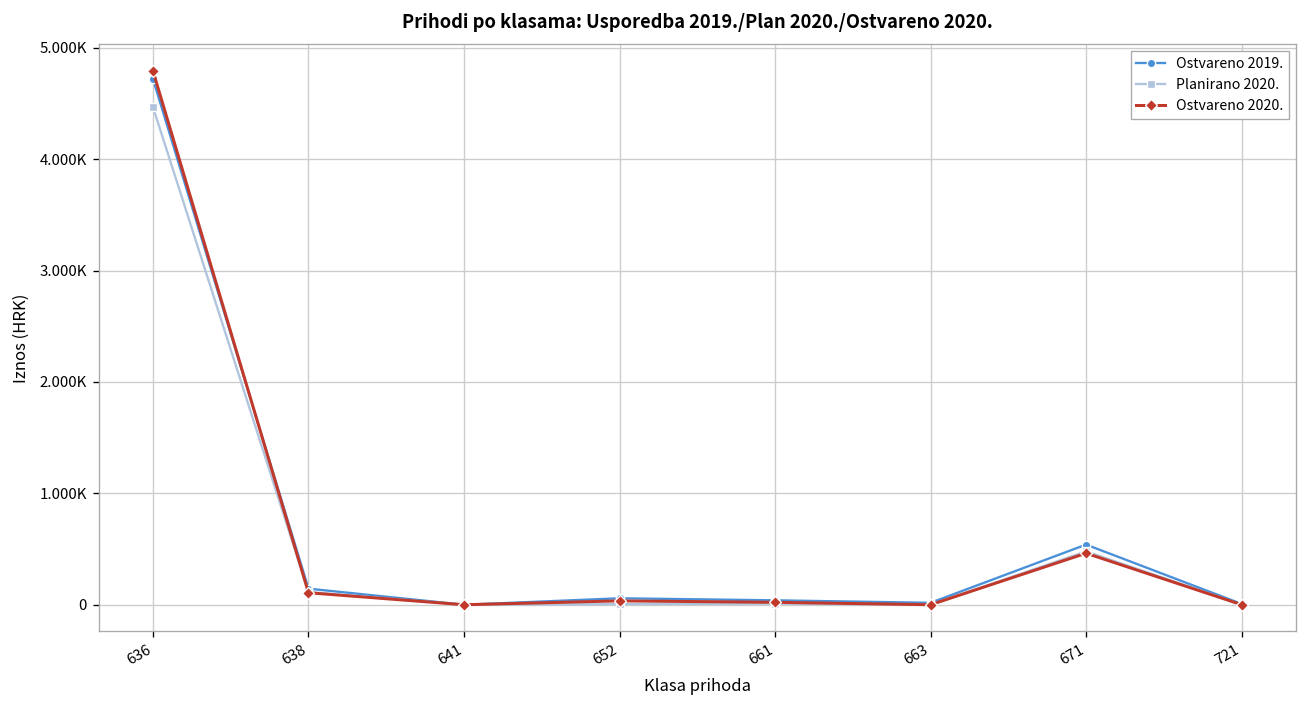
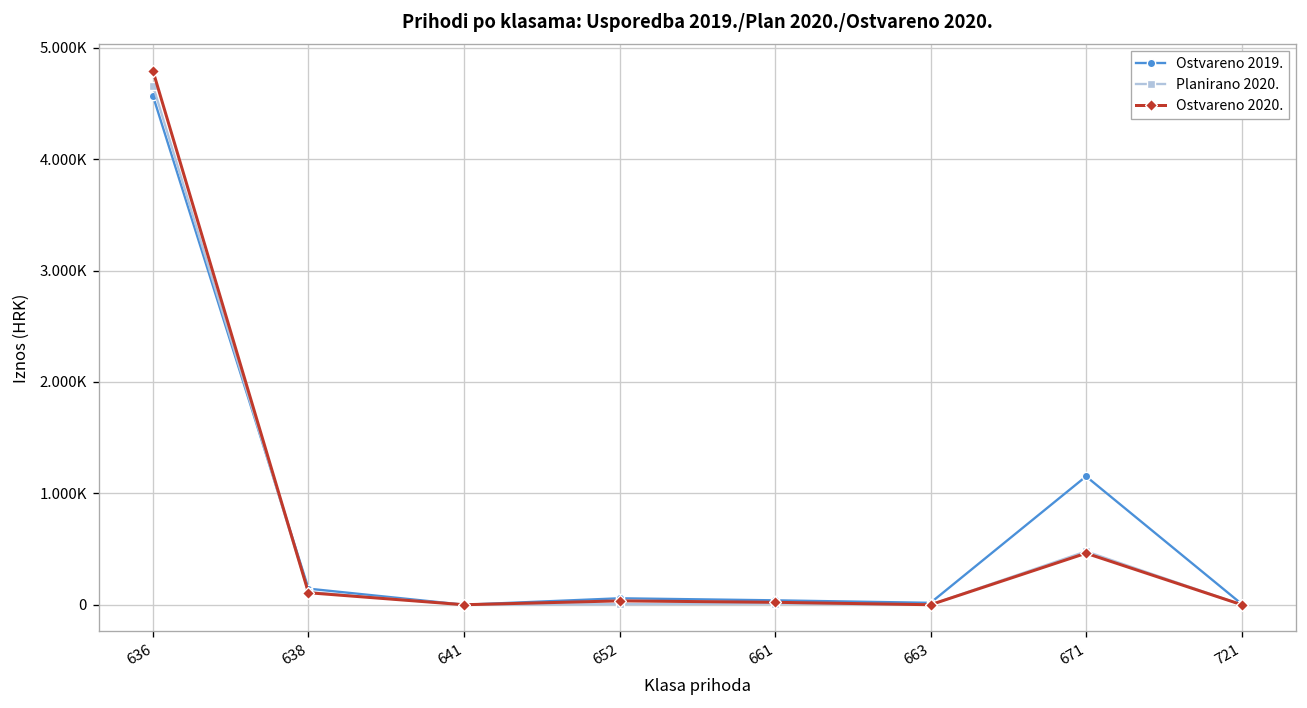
Ostvareno 2019., 636: 4700 -> 4600
Planirano 2020., 636: 4500 -> 4700
Ostvareno 2019., 671: 500 -> 1200
